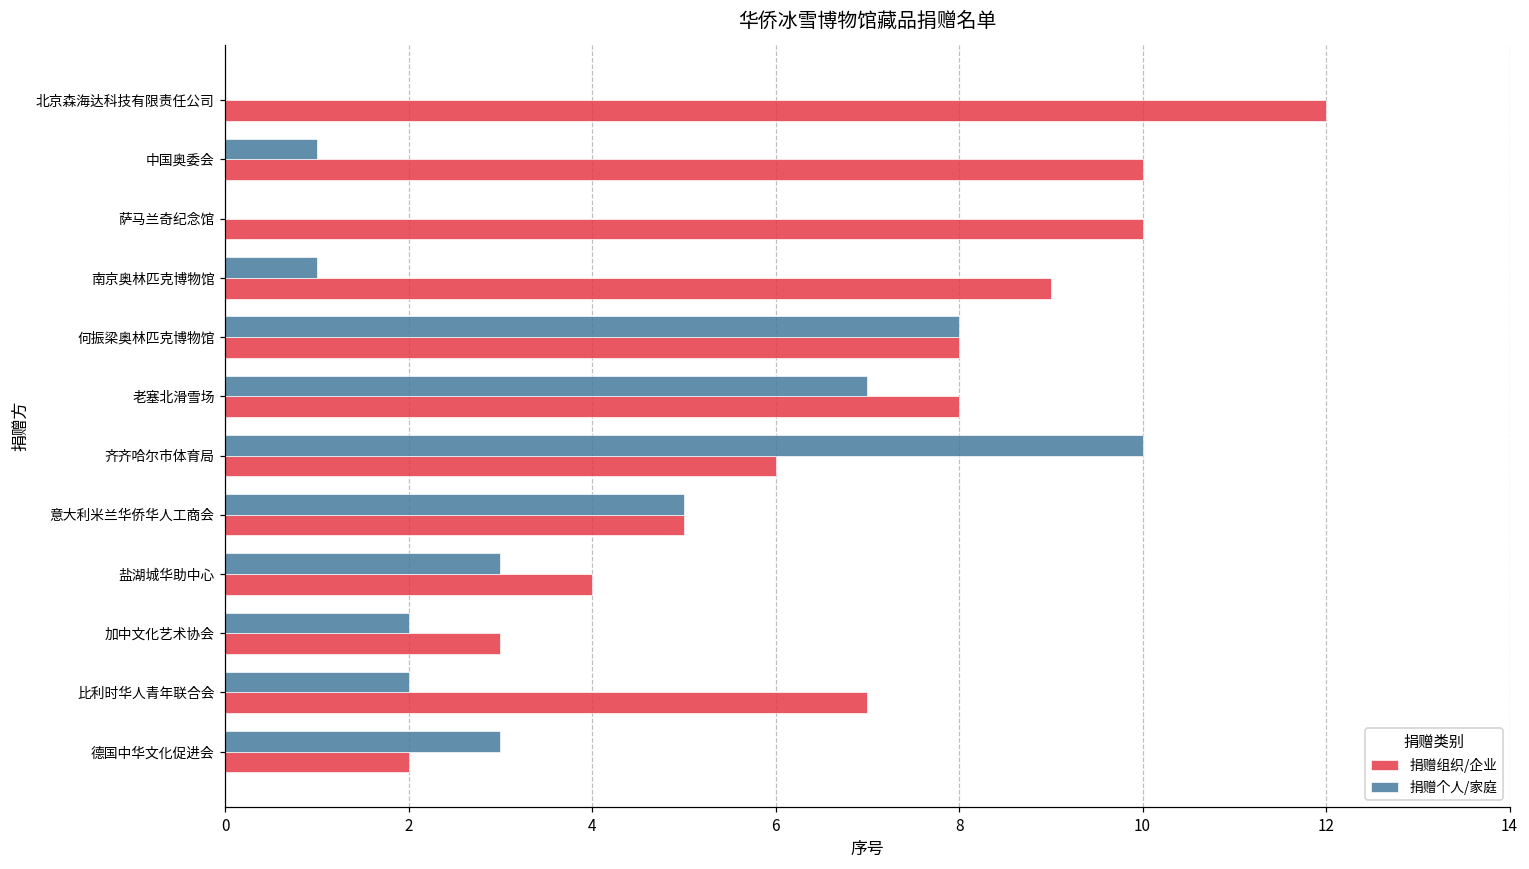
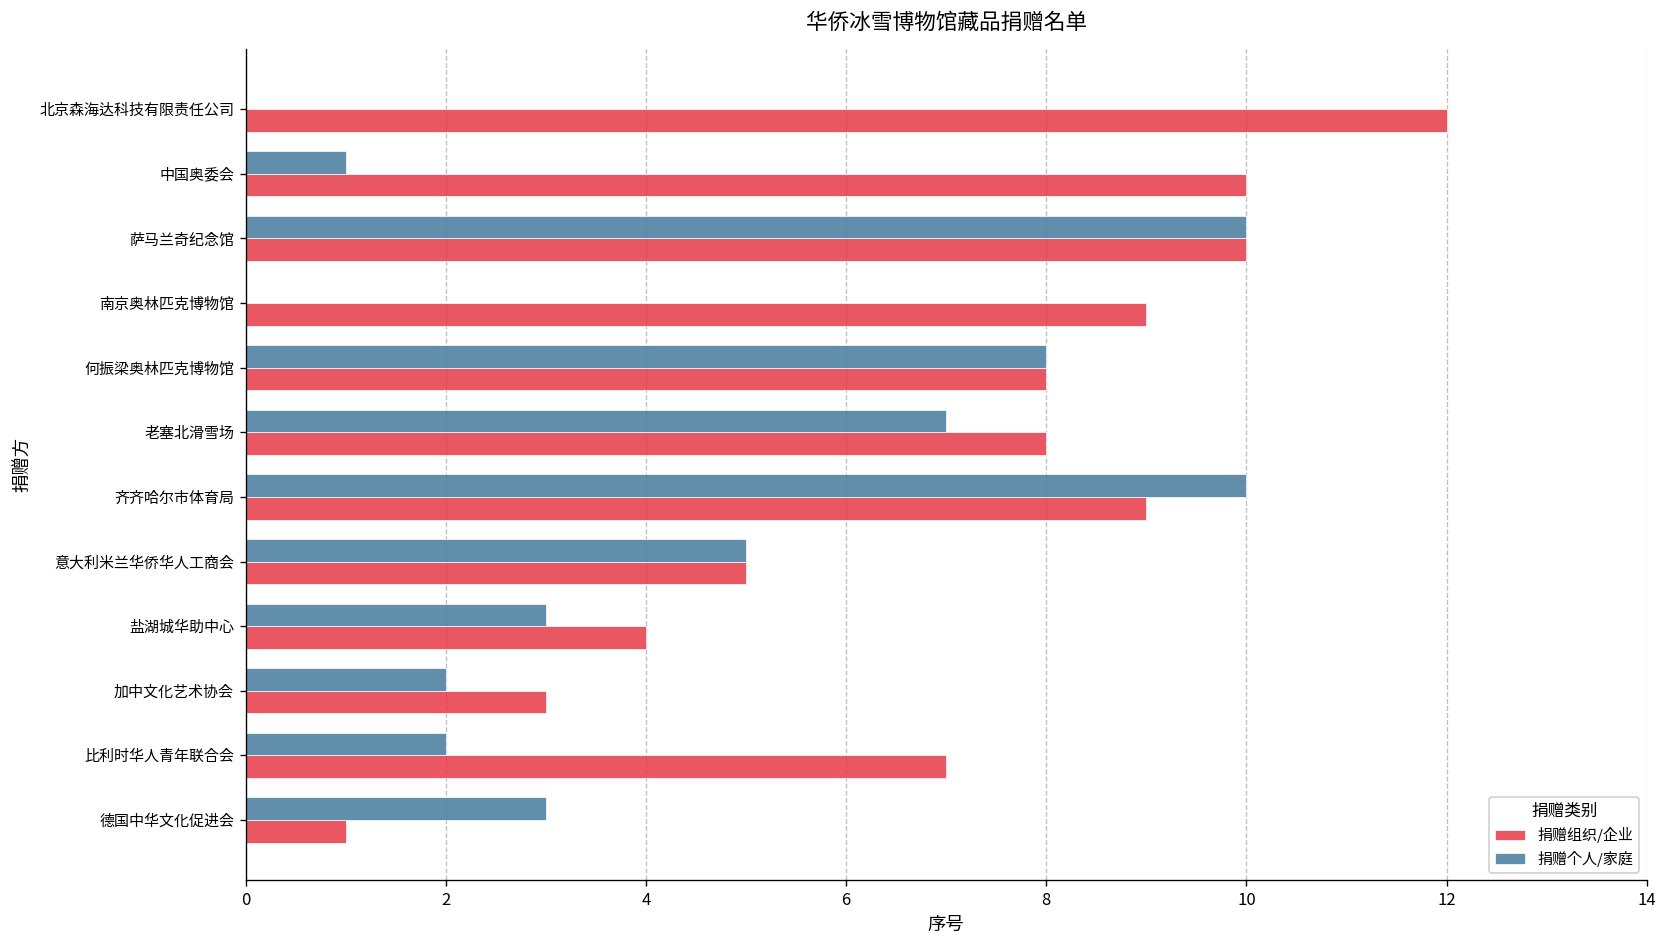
捐赠个人/家庭, 萨马兰奇纪念馆: 0 -> 10
捐赠个人/家庭, 南京奥林匹克博物馆: 1 -> 0
捐赠组织/企业, 齐齐哈尔市体育局: 6 -> 9
捐赠组织/企业, 德国中华文化促进会: 2 -> 1
